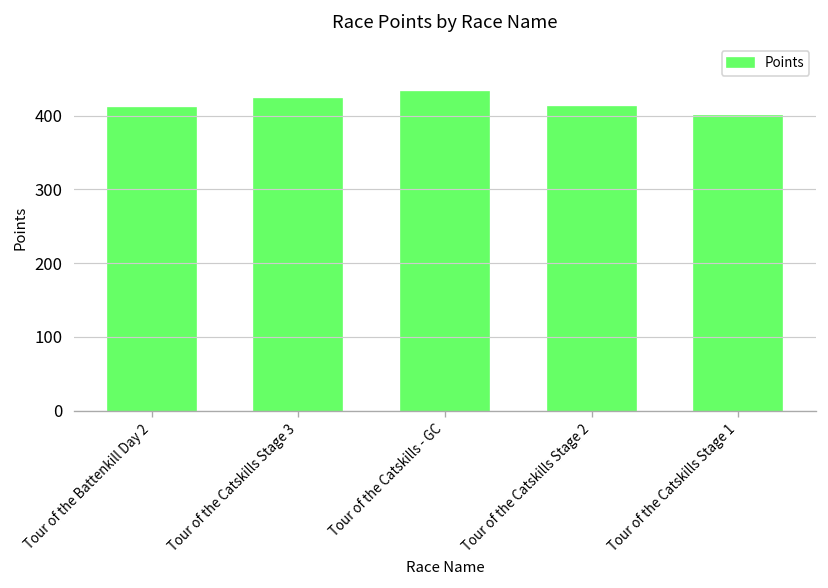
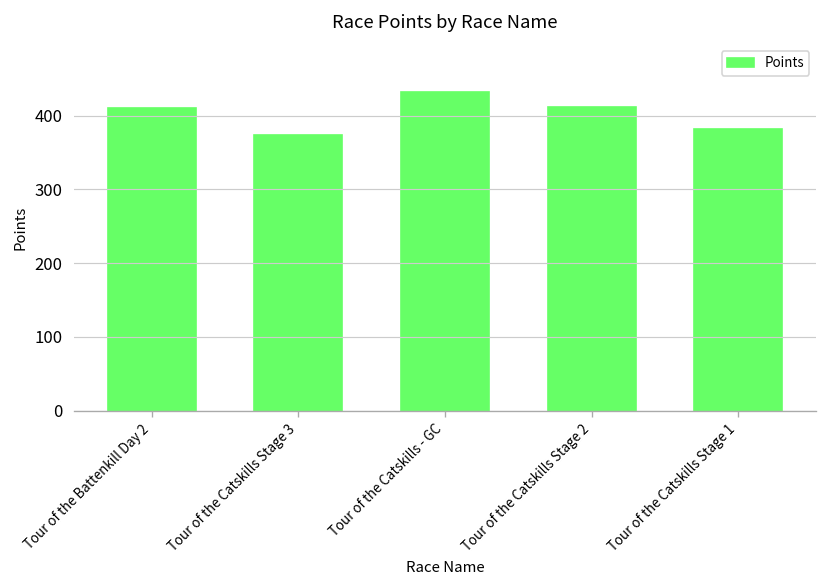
Tour of the Catskills Stage 3: 420 -> 370
Tour of the Catskills Stage 1: 400 -> 380
